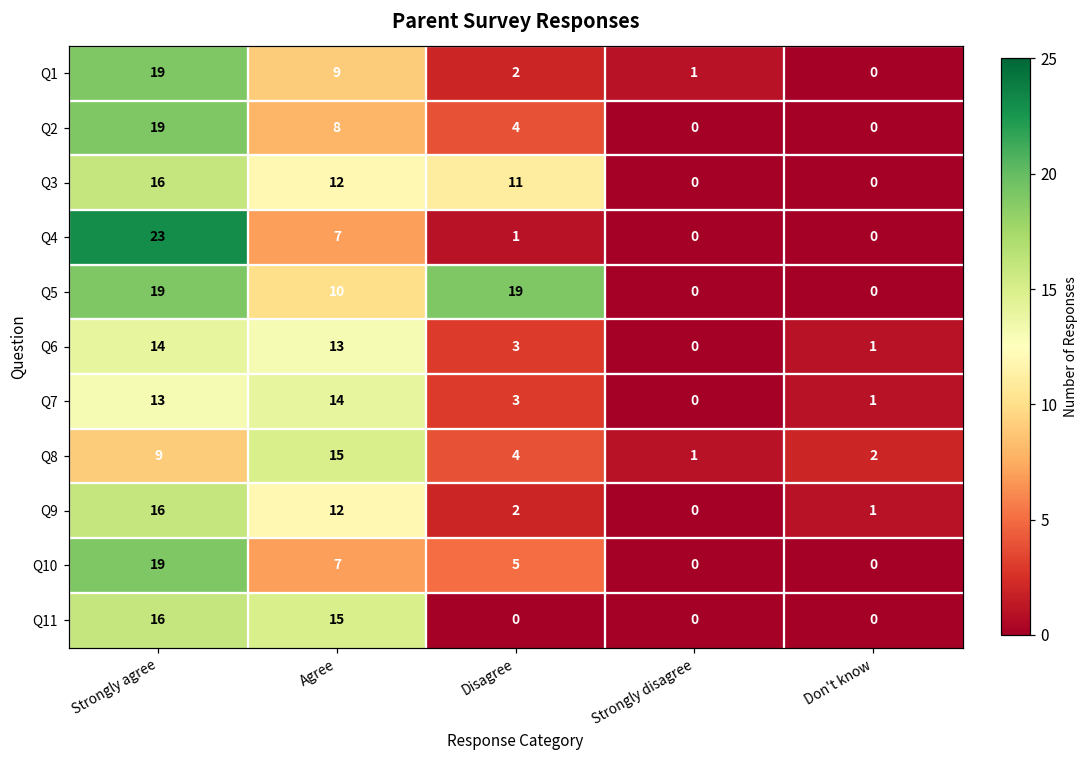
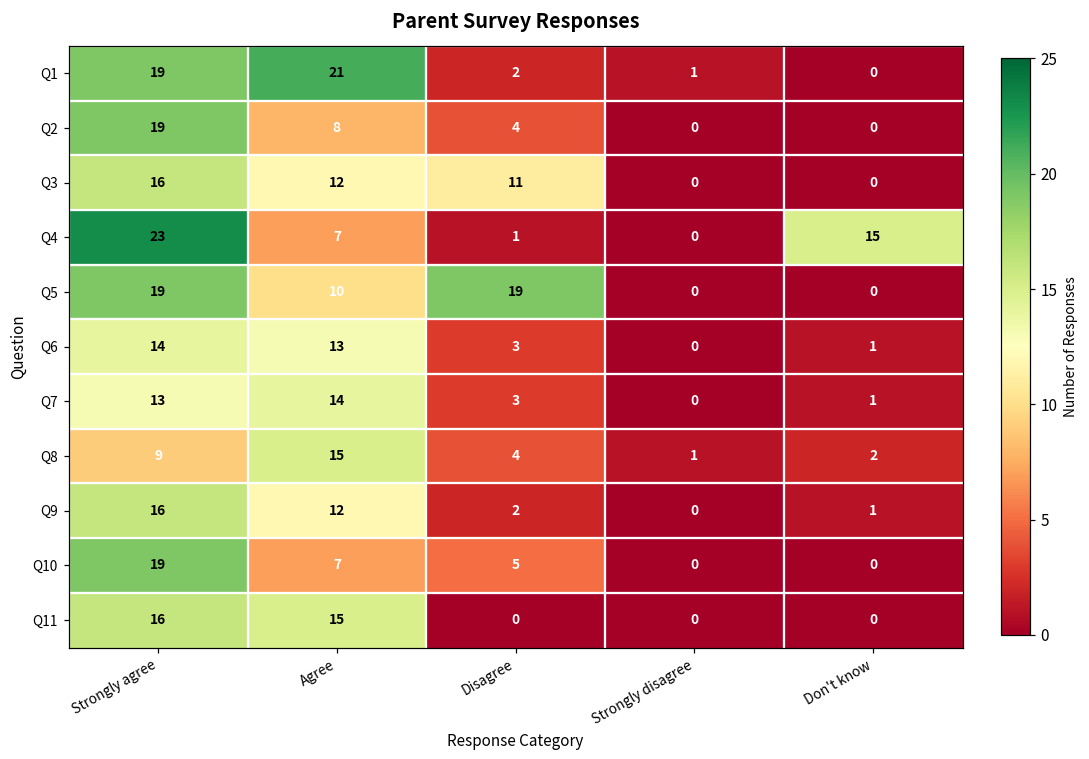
Q1, Agree: 9 -> 21
Q4, Don't know: 0 -> 15
